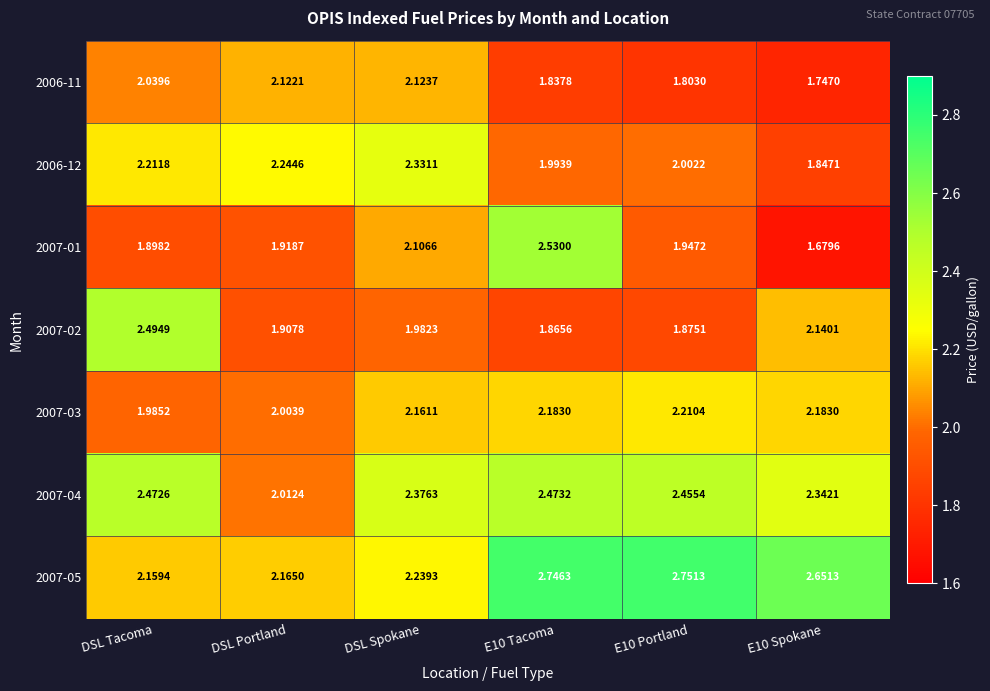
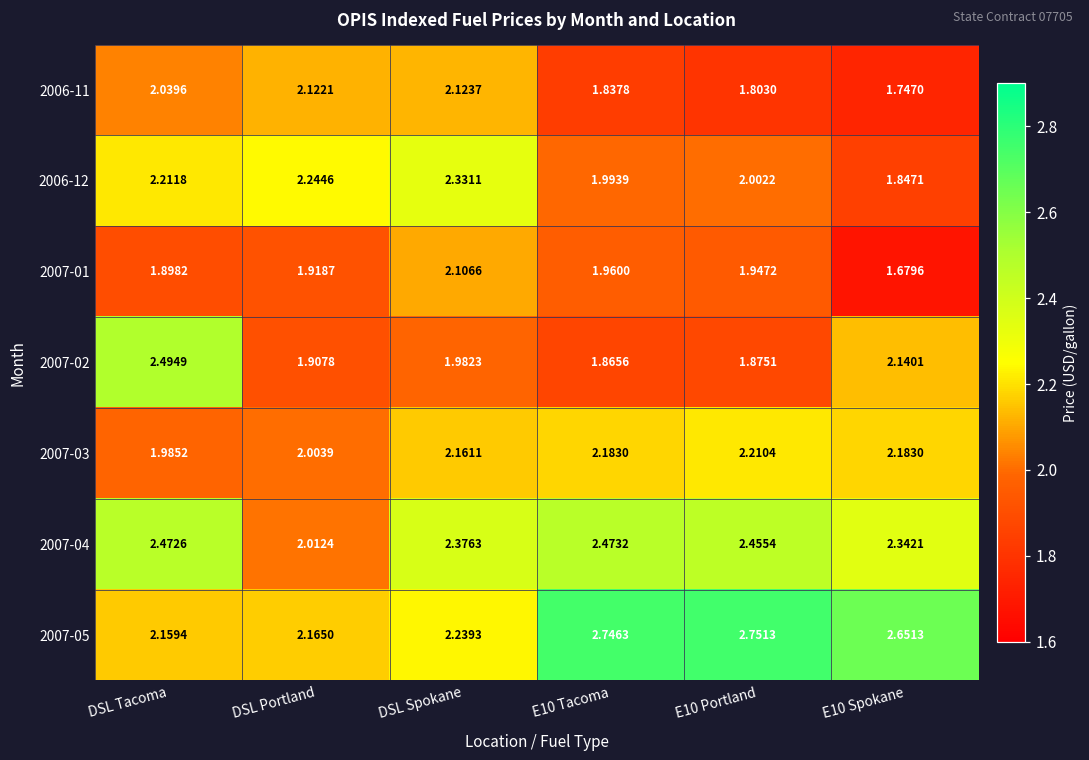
2007-01, E10 Tacoma: 2.5300 -> 1.9600
